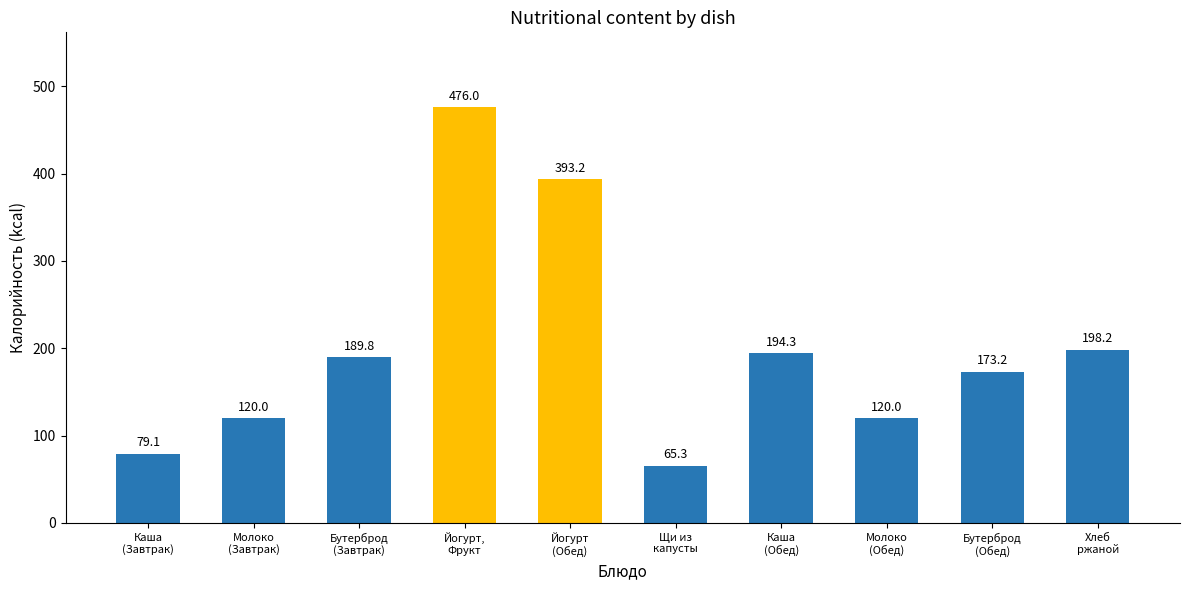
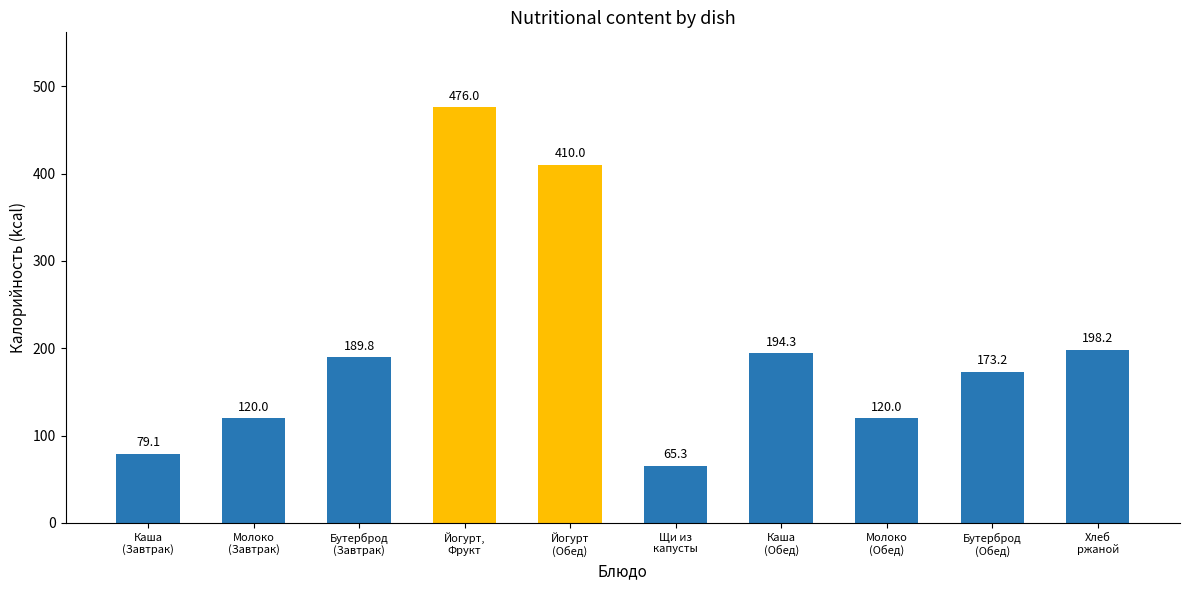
Йогурт (Обед): 393.2 -> 410.0
